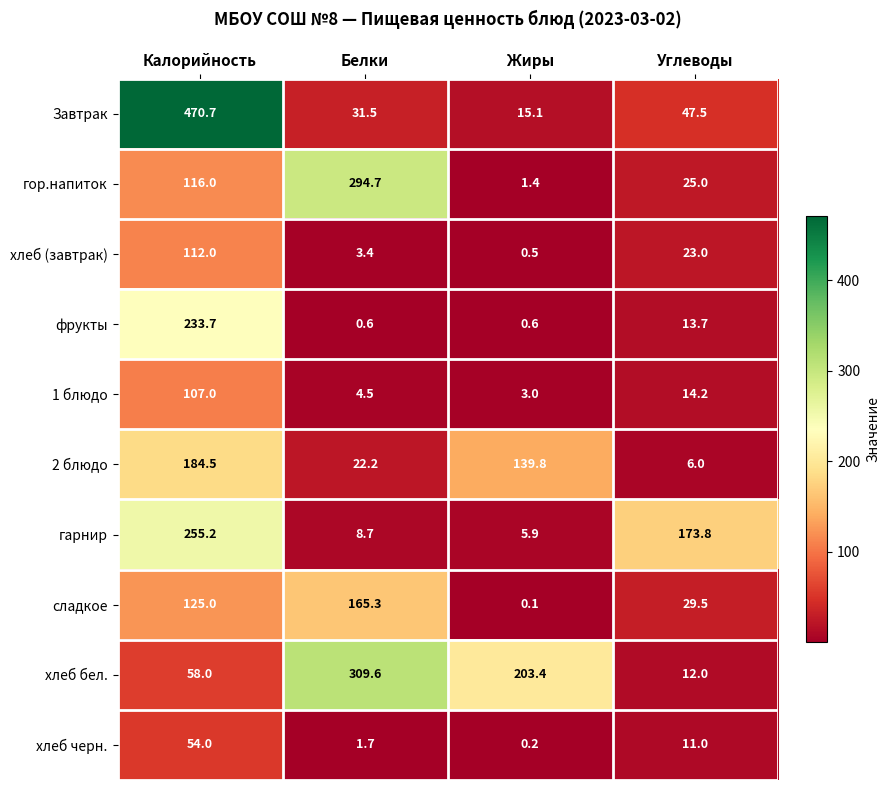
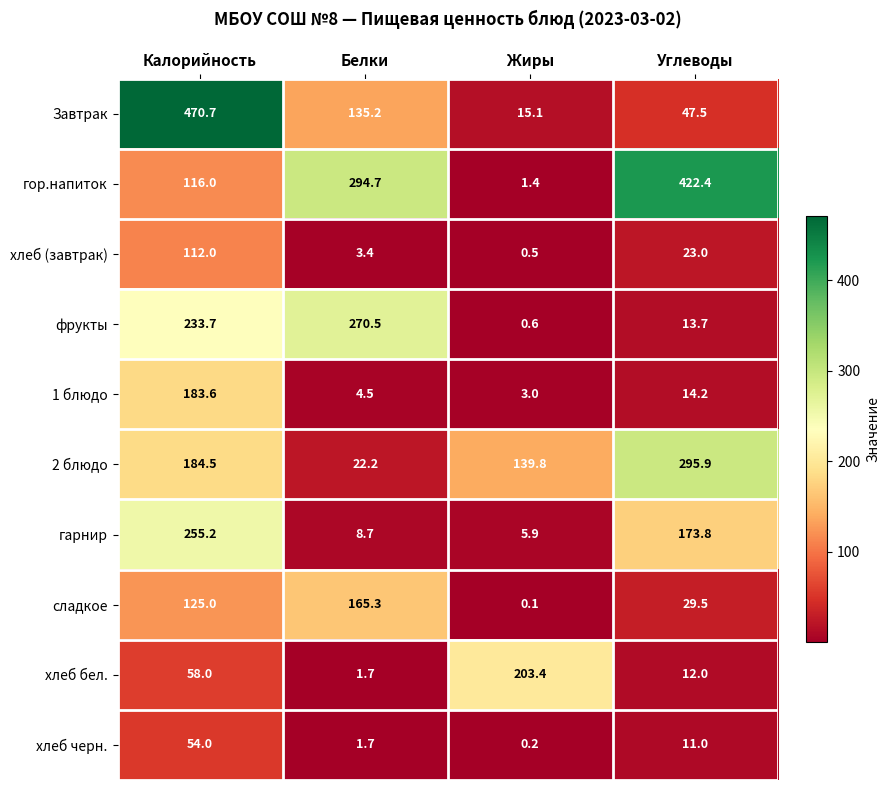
Завтрак, Белки: 31.5 -> 135.2
гор.напиток, Углеводы: 25.0 -> 422.4
фрукты, Белки: 0.6 -> 270.5
1 блюдо, Калорийность: 107.0 -> 183.6
2 блюдо, Углеводы: 6.0 -> 295.9
хлеб бел., Белки: 309.6 -> 1.7
